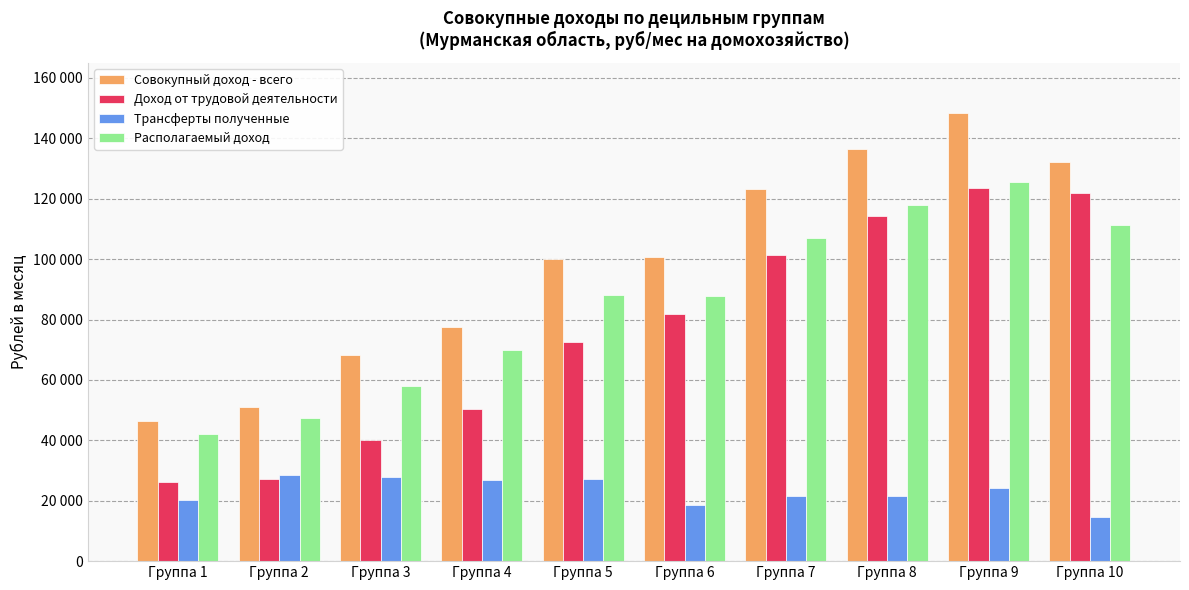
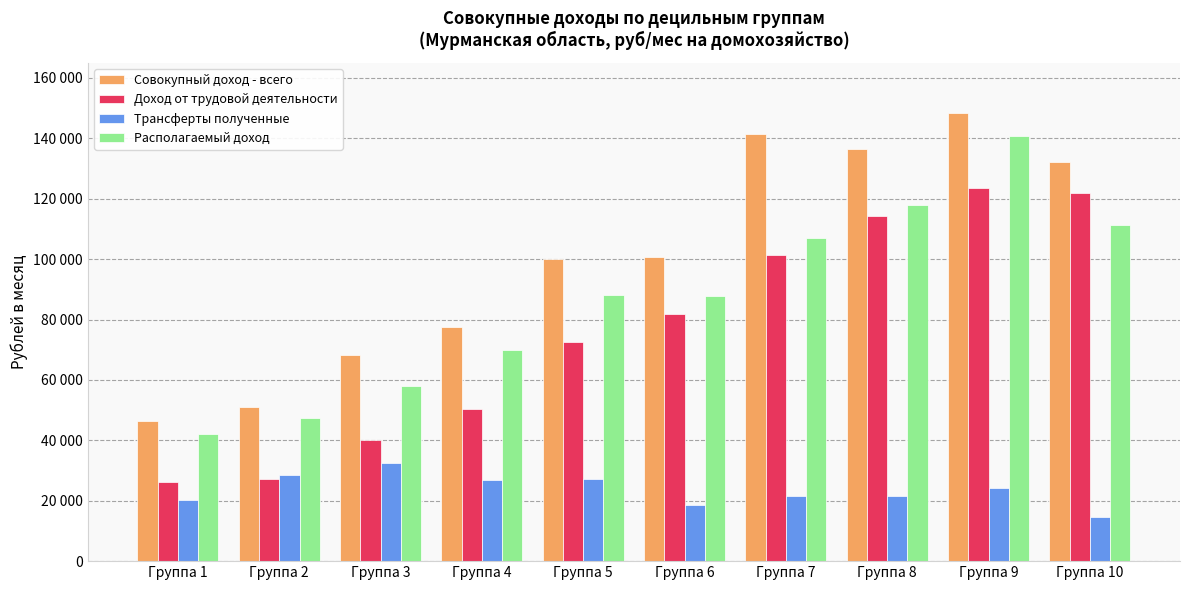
Трансферты полученные, Группа 3: 28000 -> 32000
Совокупный доход - всего, Группа 7: 123000 -> 141000
Располагаемый доход, Группа 9: 126000 -> 141000
